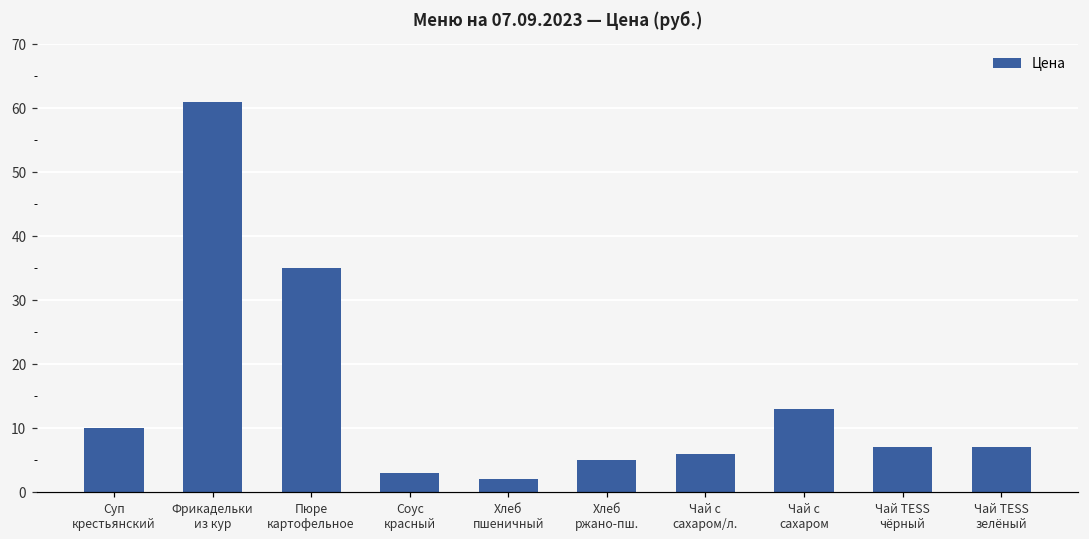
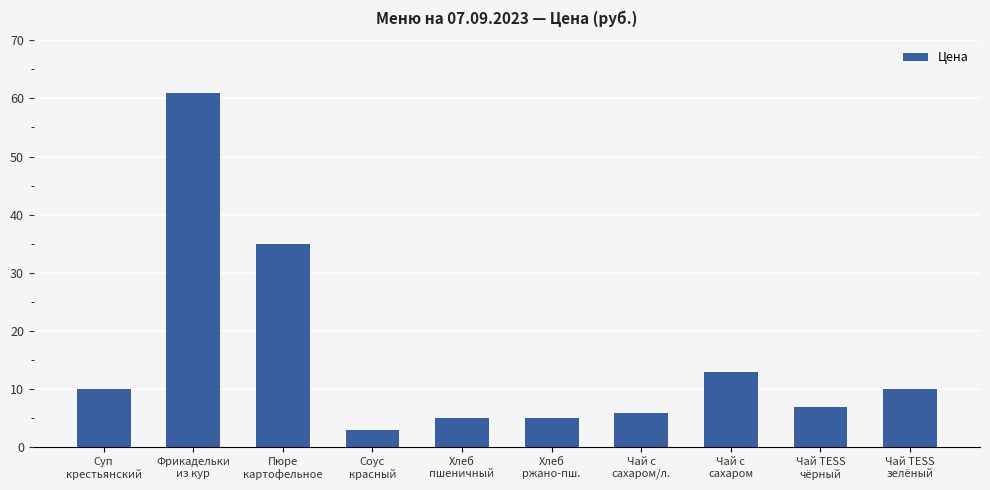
Хлеб пшеничный: 2 -> 5
Чай TESS зелёный: 7 -> 10
